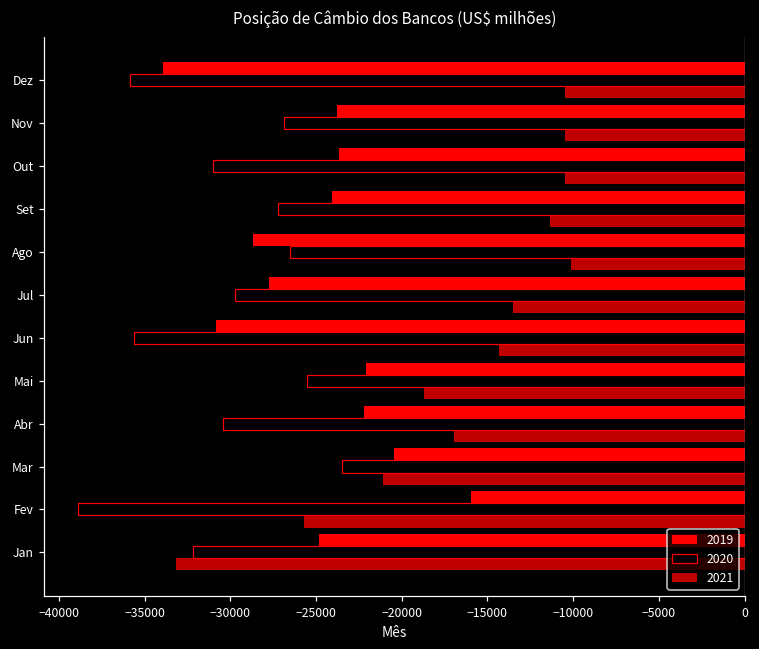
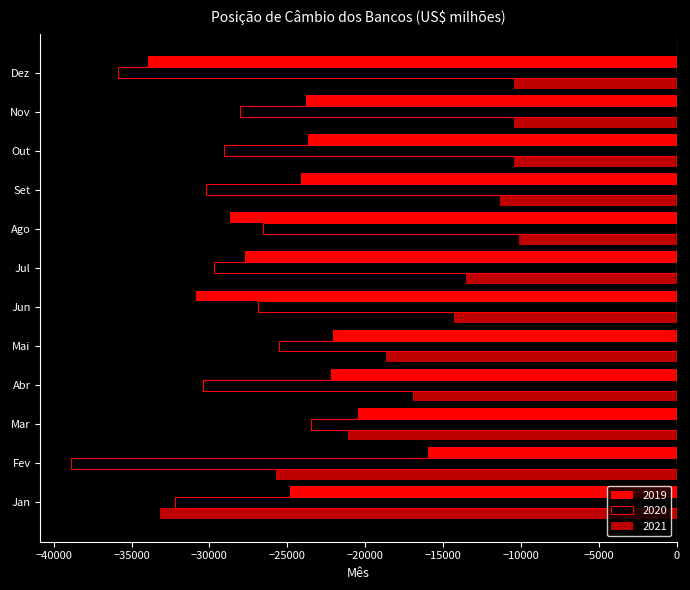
2020, Nov: -26800 -> -28000
2020, Out: -31000 -> -29100
2020, Set: -27200 -> -30200
2020, Jun: -35600 -> -26900
